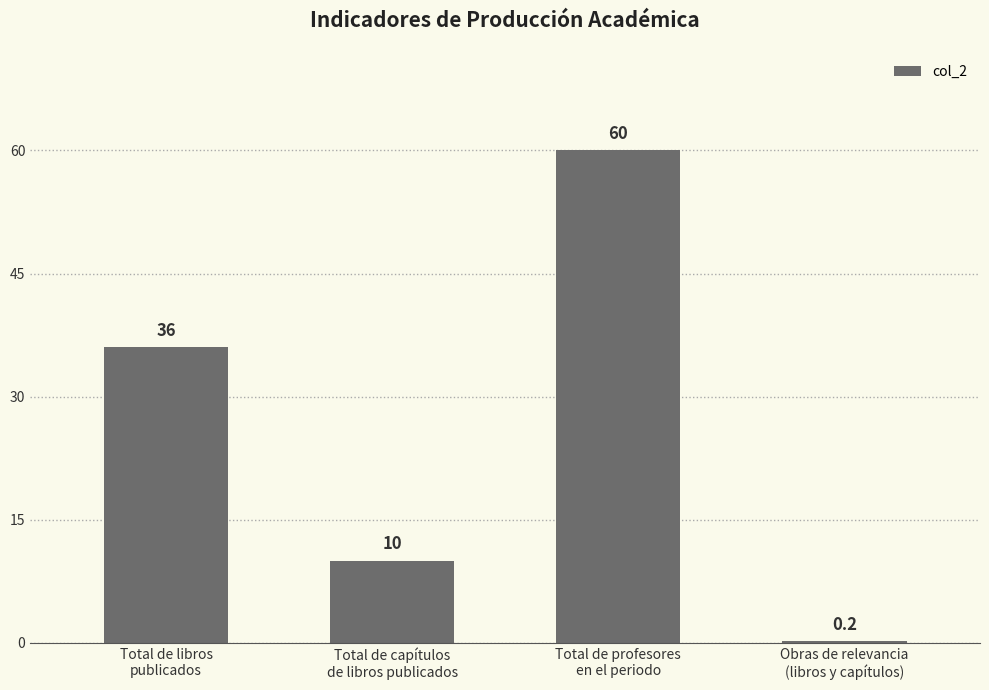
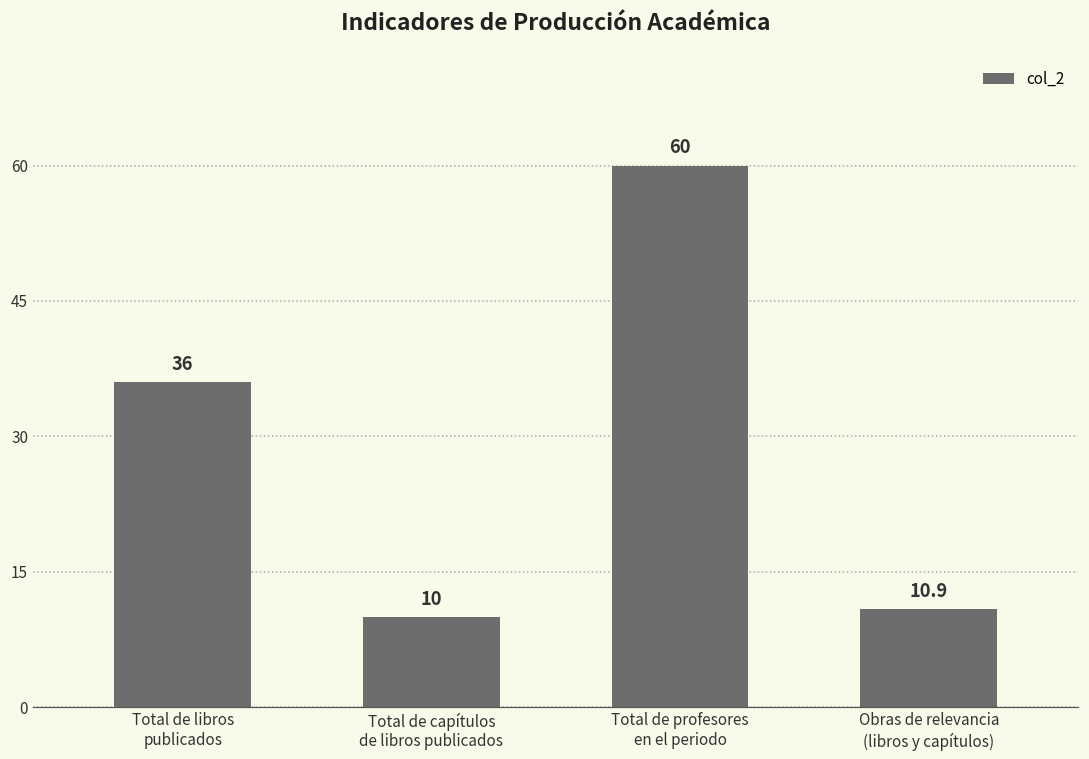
Obras de relevancia (libros y capítulos): 0.2 -> 10.9
